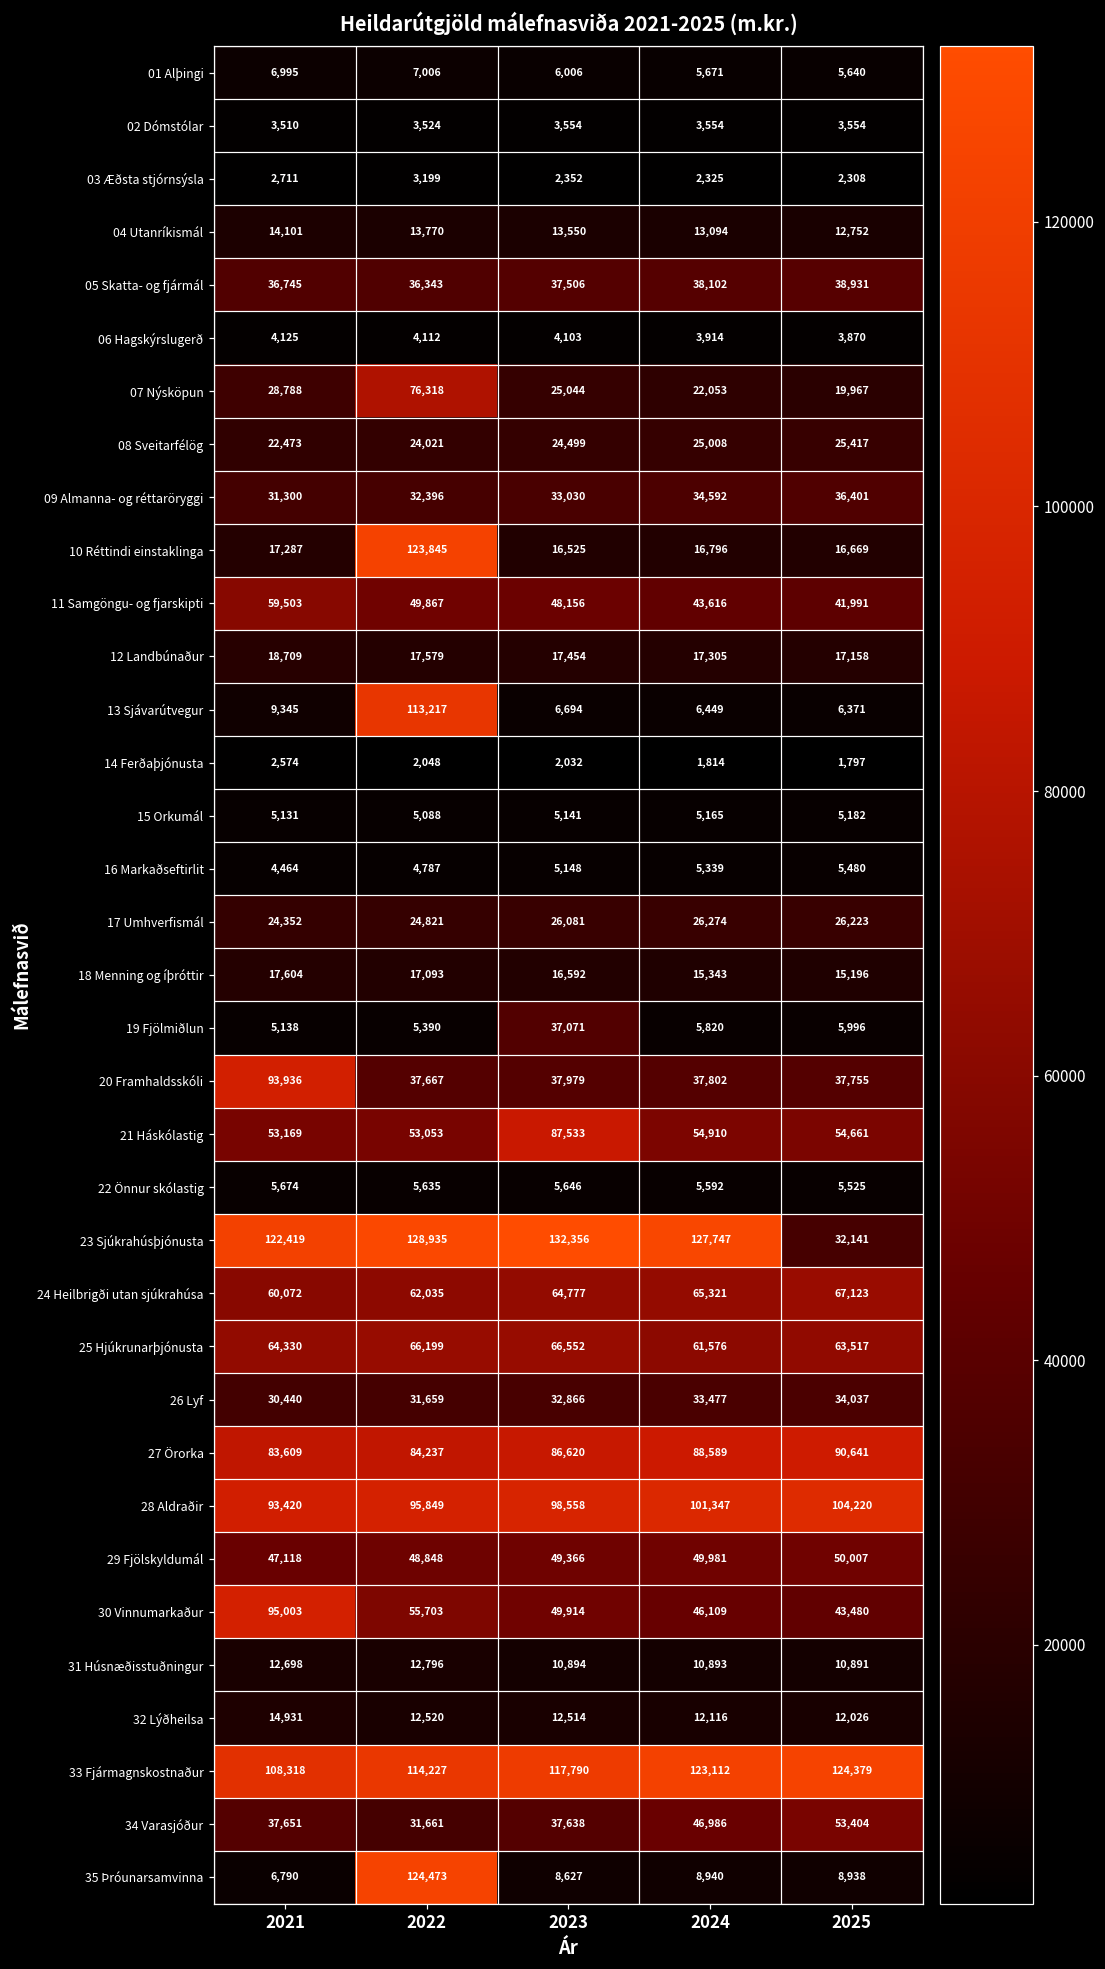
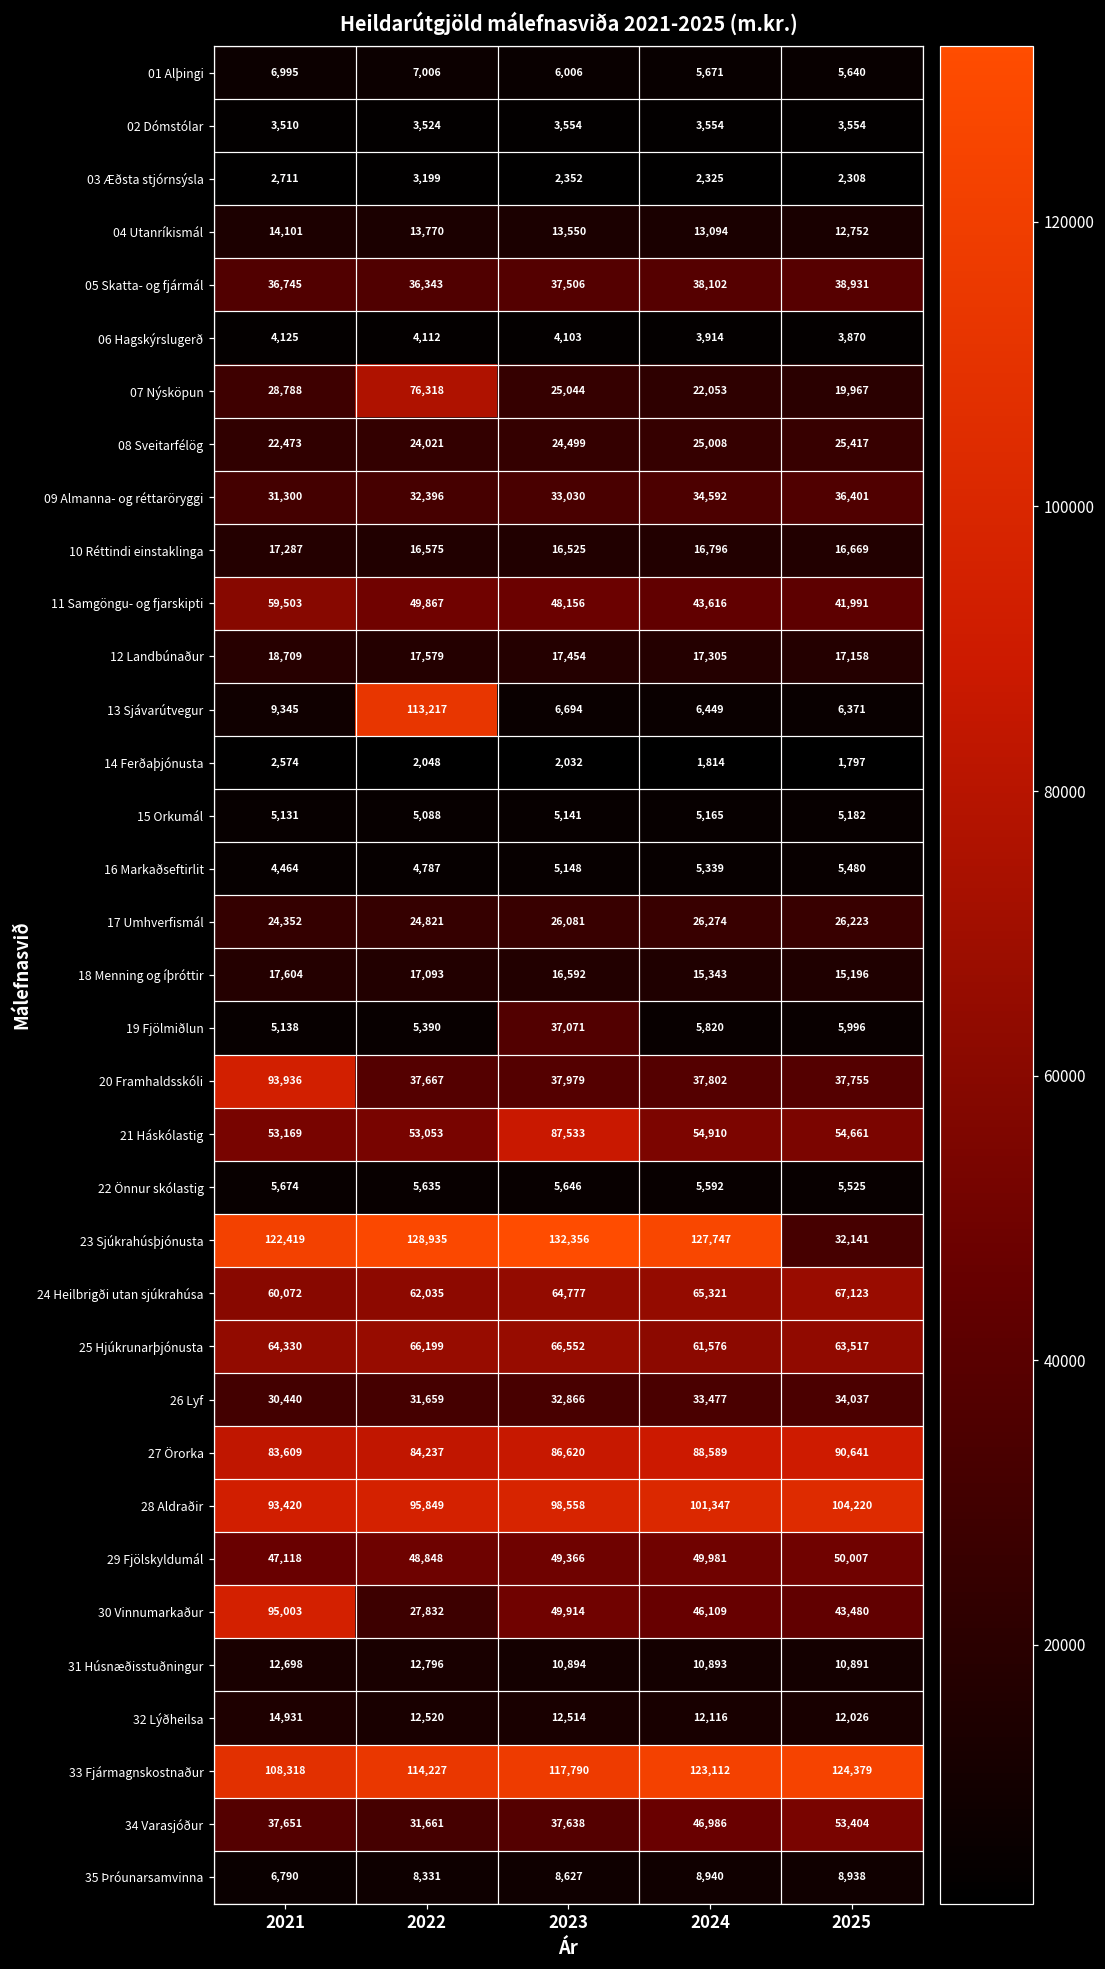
10 Réttindi einstaklinga, 2022: 123,845 -> 16,575
30 Vinnumarkaður, 2022: 55,703 -> 27,832
35 Þróunarsamvinna, 2022: 124,473 -> 8,331
